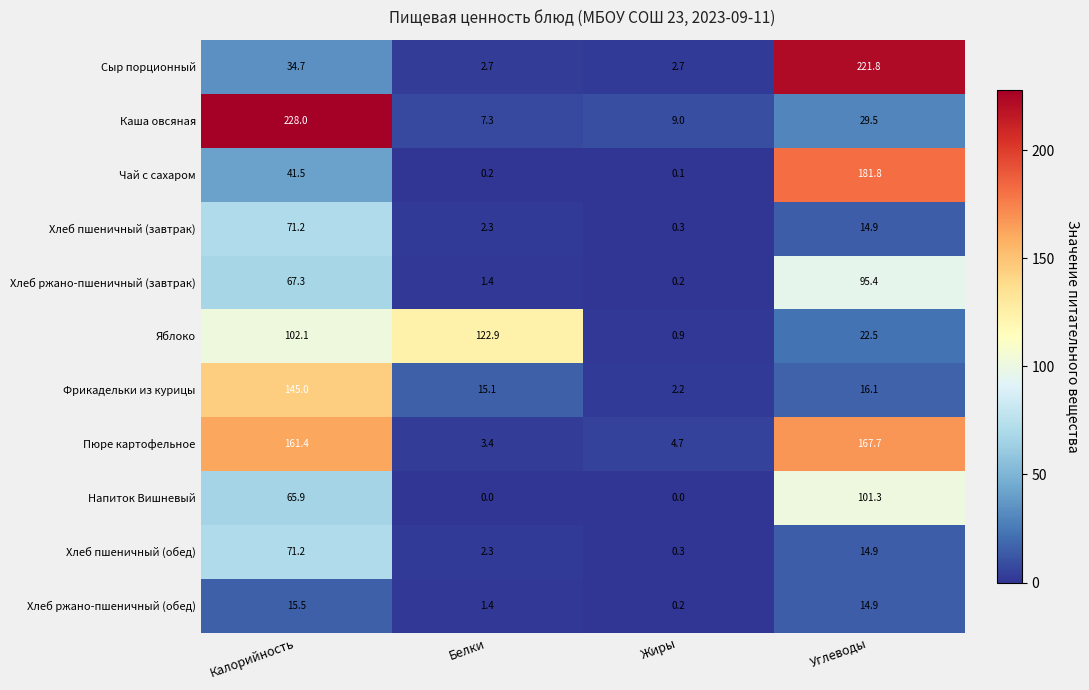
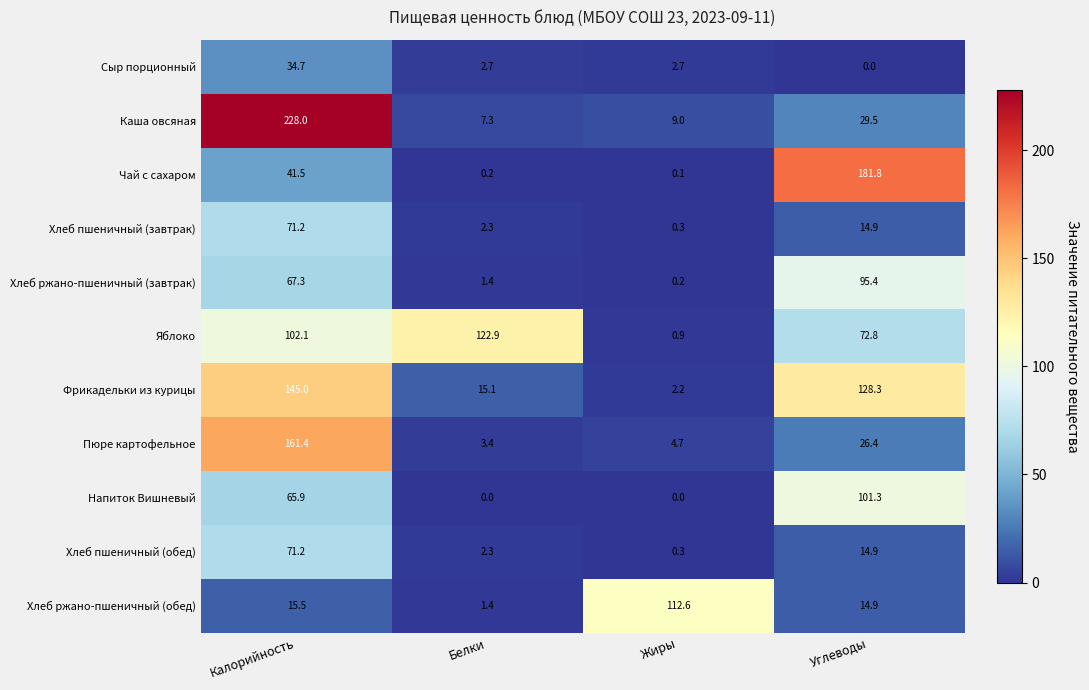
Сыр порционный, Углеводы: 221.8 -> 0.0
Яблоко, Углеводы: 22.5 -> 72.8
Фрикадельки из курицы, Углеводы: 16.1 -> 128.3
Пюре картофельное, Углеводы: 167.7 -> 26.4
Хлеб ржано-пшеничный (обед), Жиры: 0.2 -> 112.6
